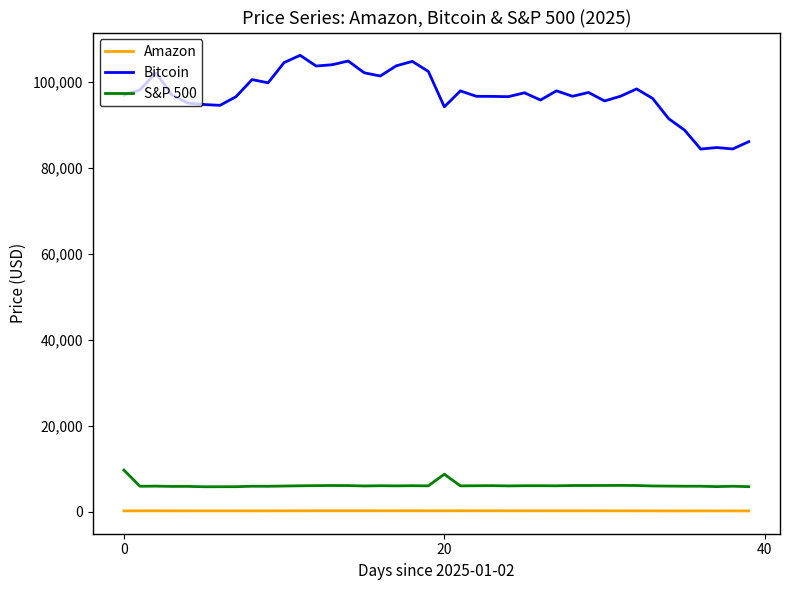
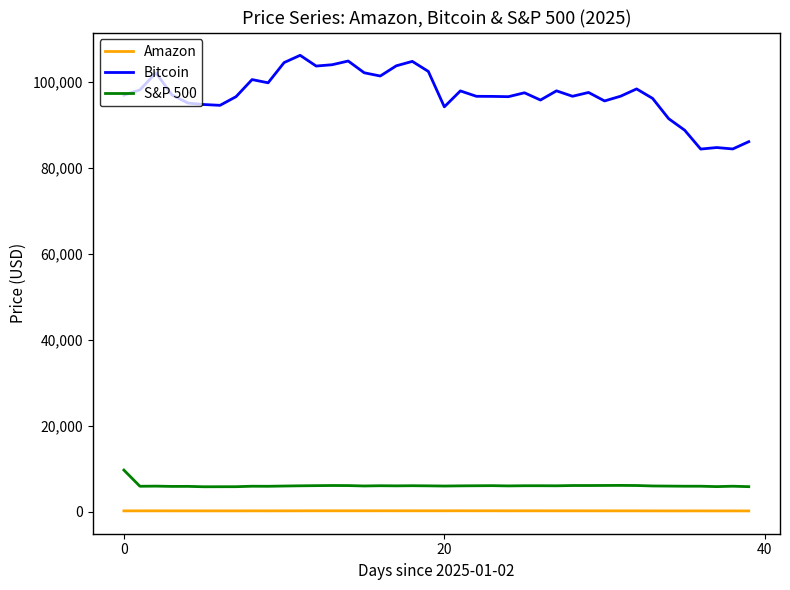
S&P 500, 20: 9,000 -> 6,000
